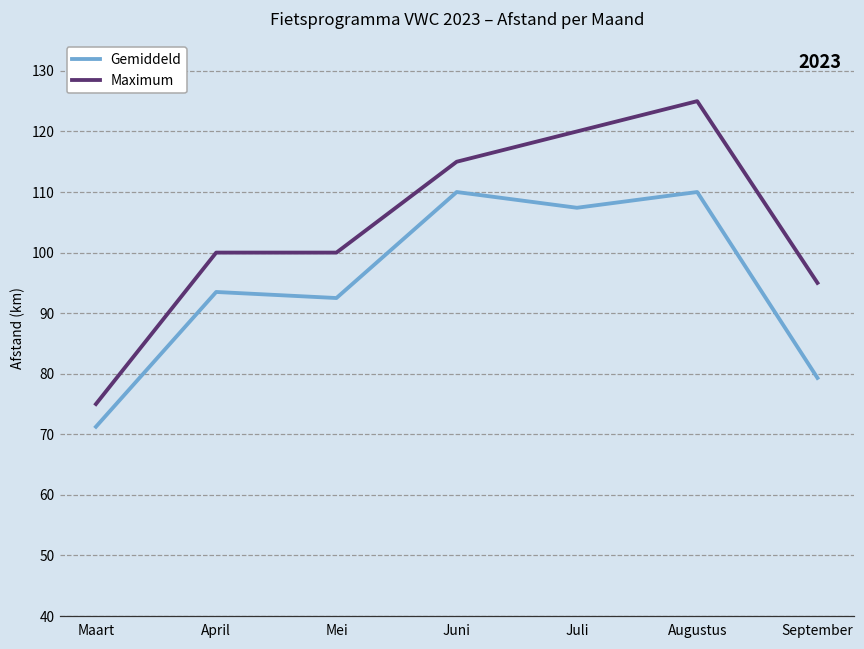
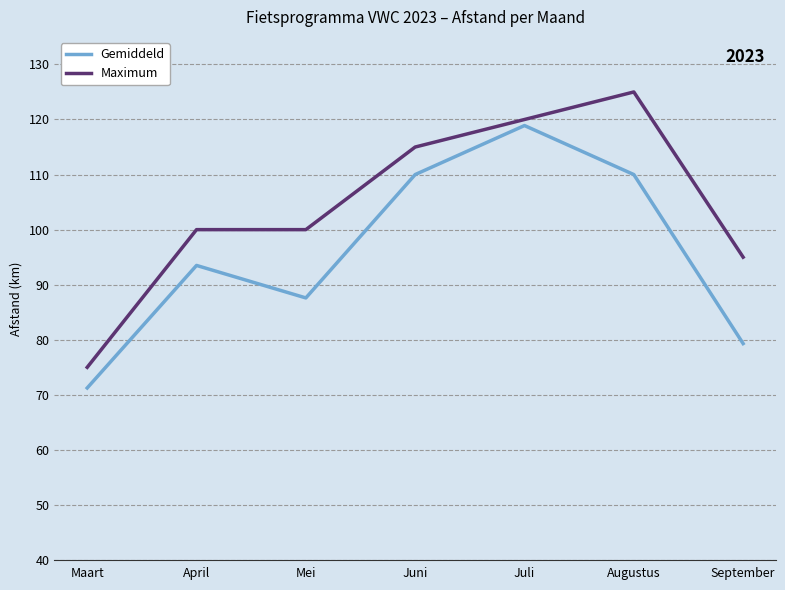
Gemiddeld, Mei: 93 -> 88
Gemiddeld, Juli: 107 -> 119
